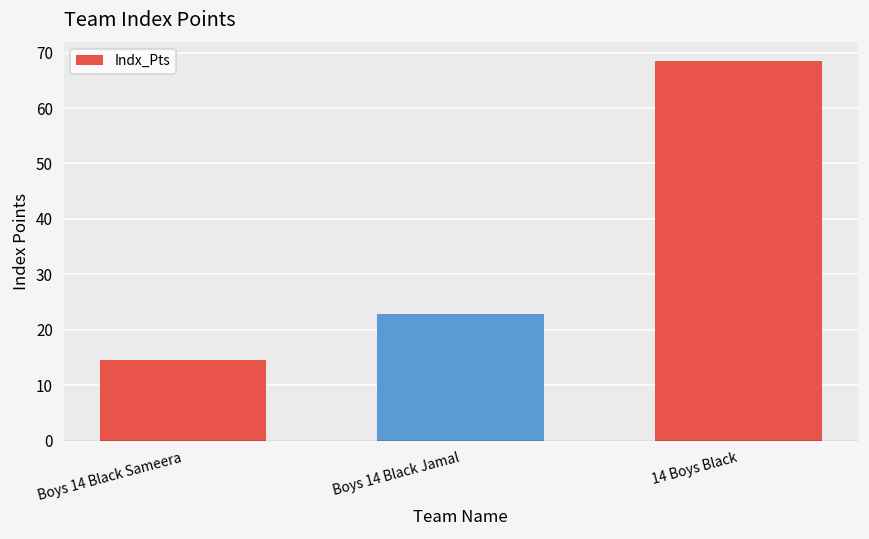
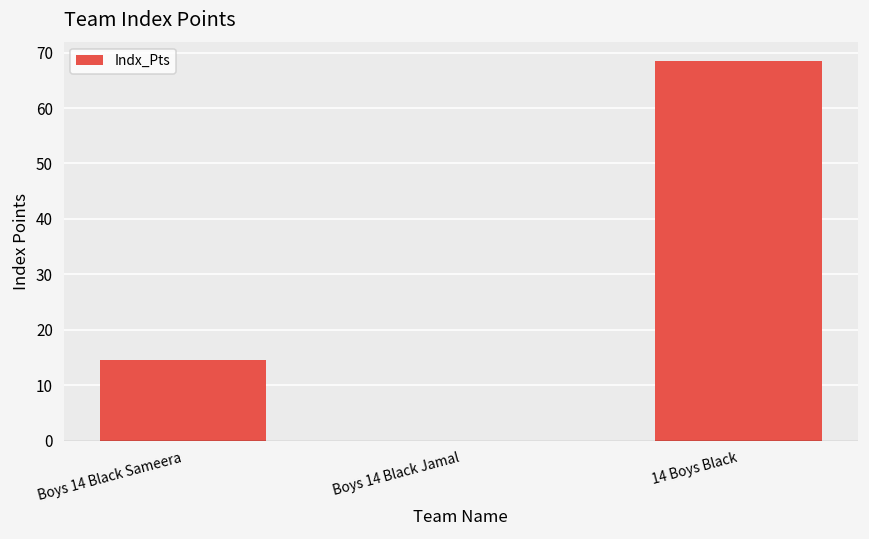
Boys 14 Black Jamal: 23 -> 0
